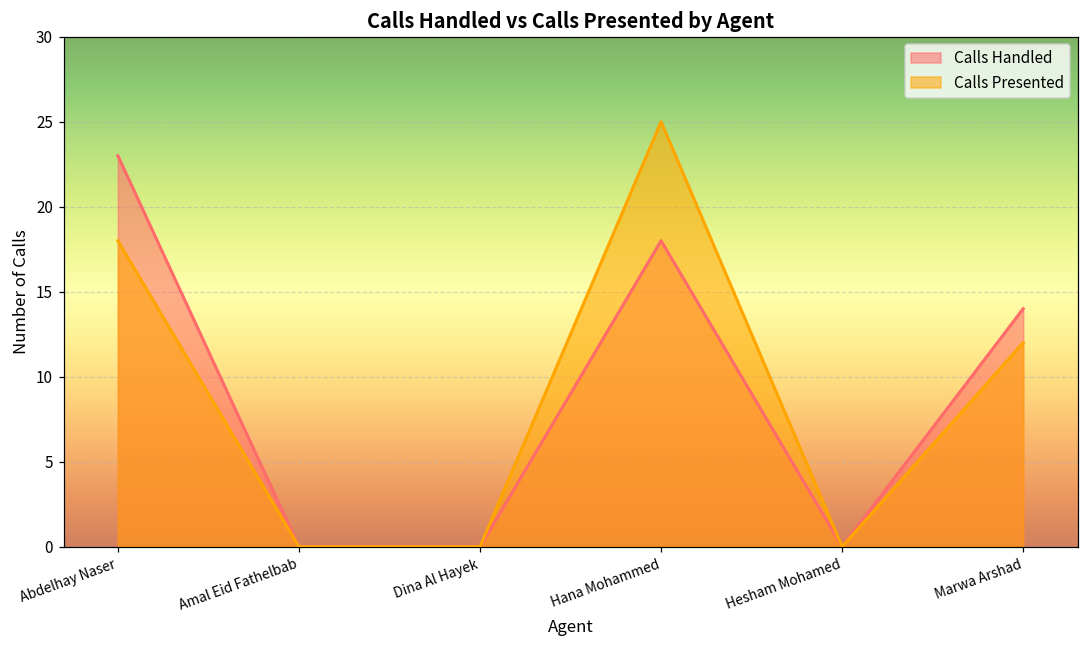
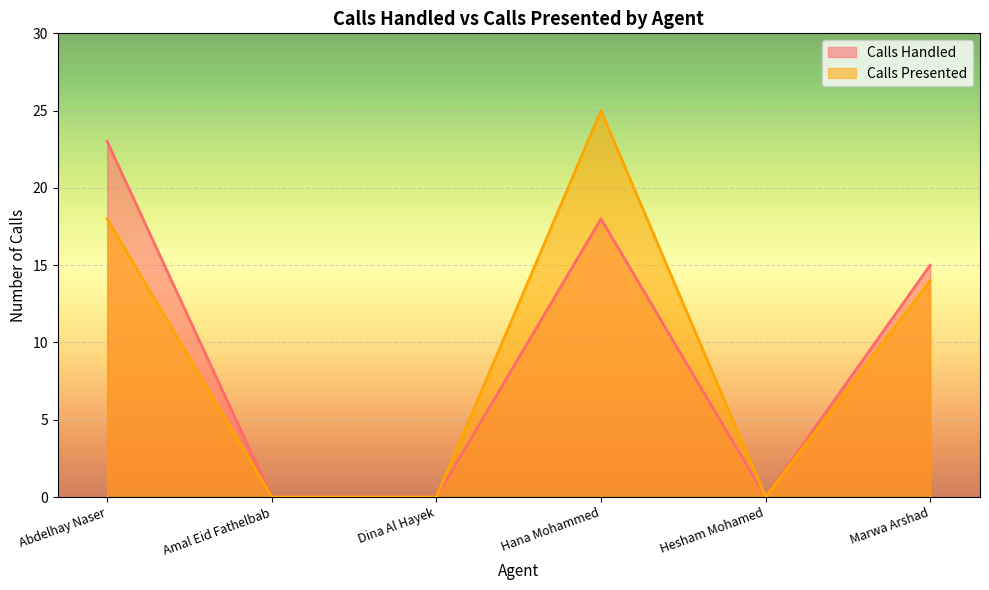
Calls Handled, Marwa Arshad: 14 -> 15
Calls Presented, Marwa Arshad: 12 -> 14
